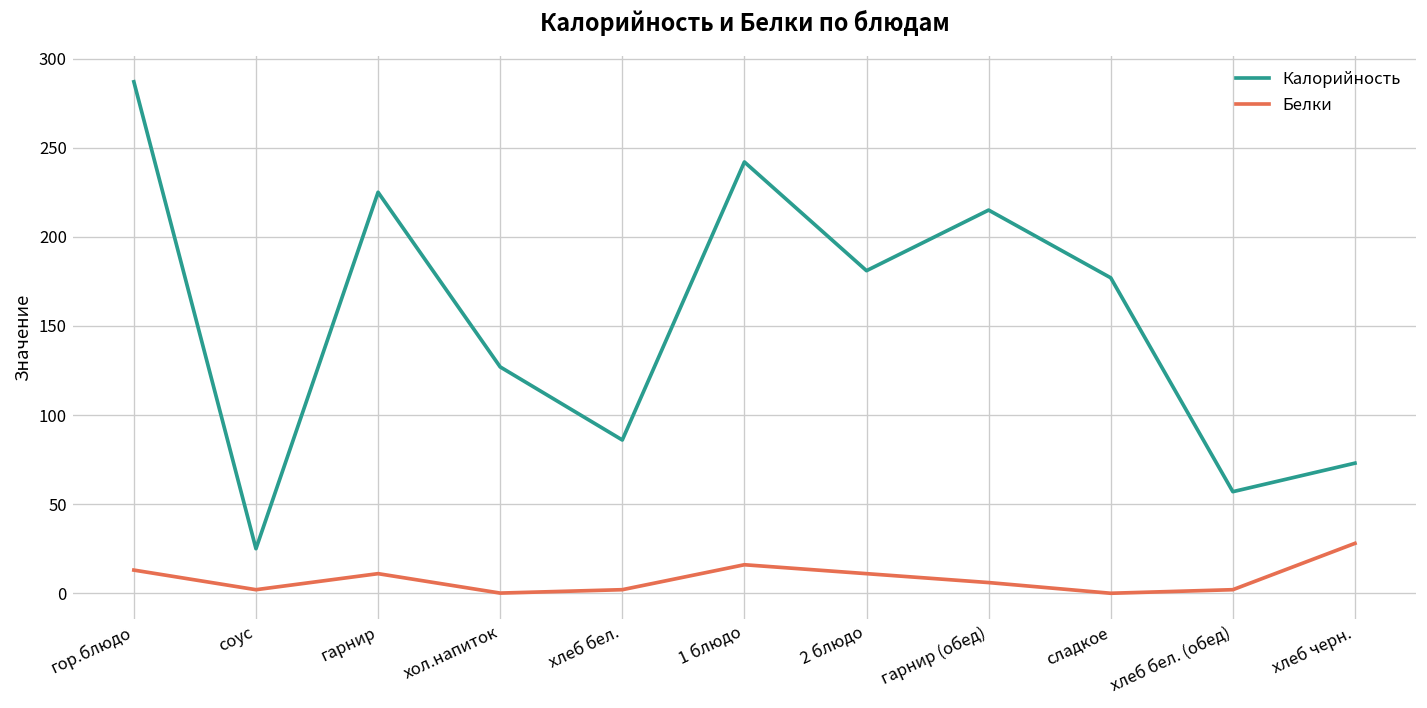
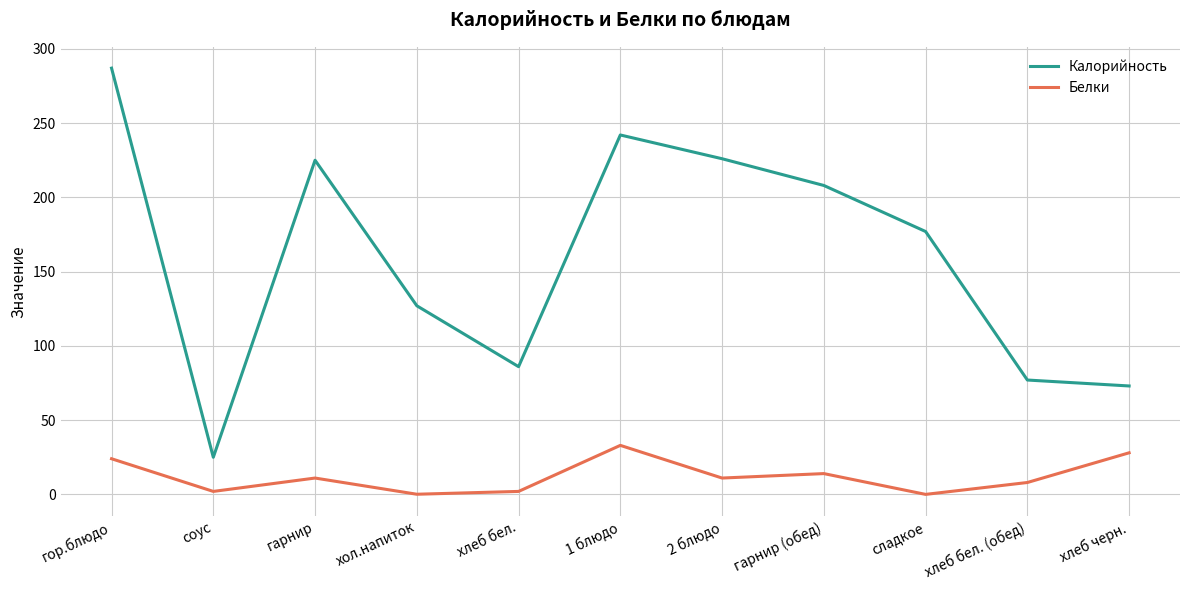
Белки, гор.блюдо: 13 -> 24
Белки, 1 блюдо: 16 -> 33
Калорийность, 2 блюдо: 181 -> 226
Калорийность, гарнир (обед): 215 -> 208
Белки, гарнир (обед): 6 -> 14
Калорийность, хлеб бел. (обед): 57 -> 77
Белки, хлеб бел. (обед): 2 -> 8
